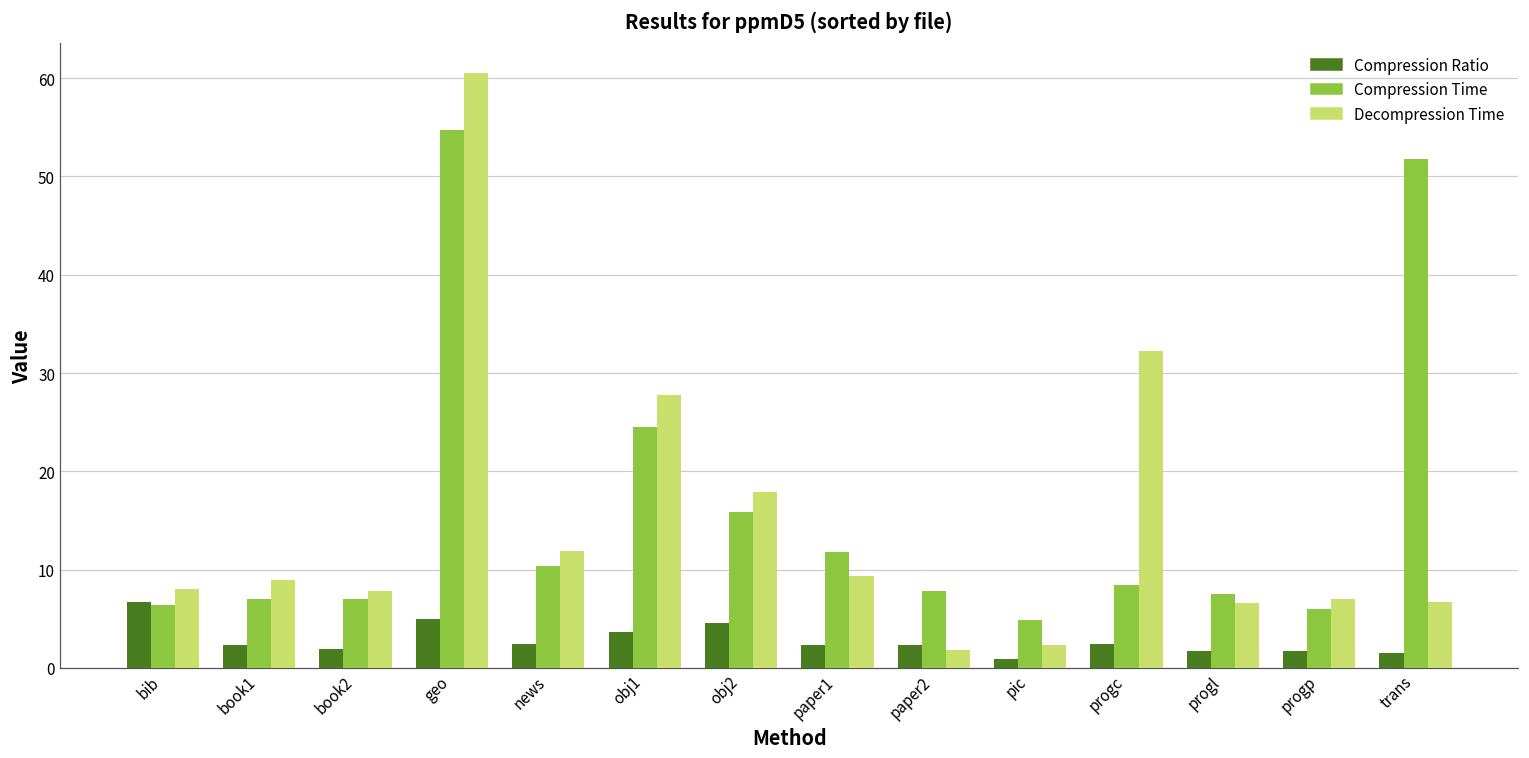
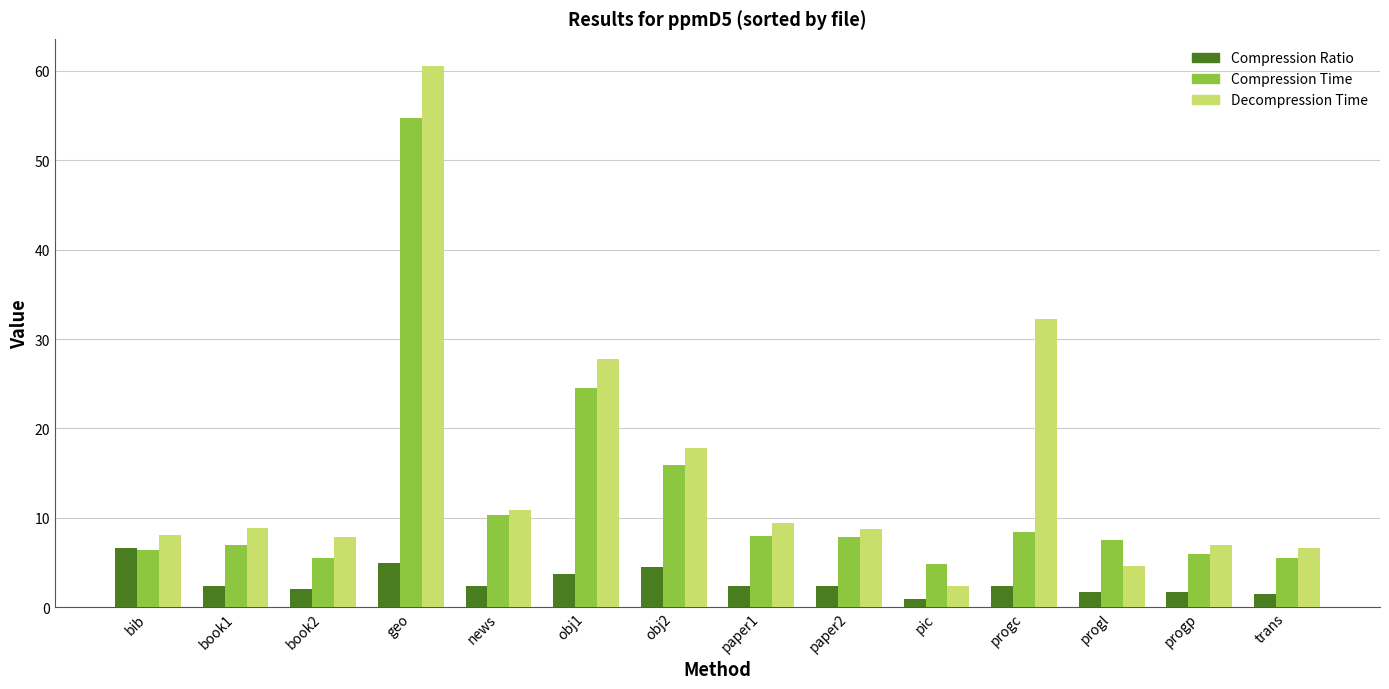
Compression Time, book2: 7 -> 6
Decompression Time, news: 12 -> 11
Compression Time, paper1: 12 -> 8
Decompression Time, paper2: 2 -> 9
Decompression Time, progl: 7 -> 5
Compression Time, trans: 52 -> 6
